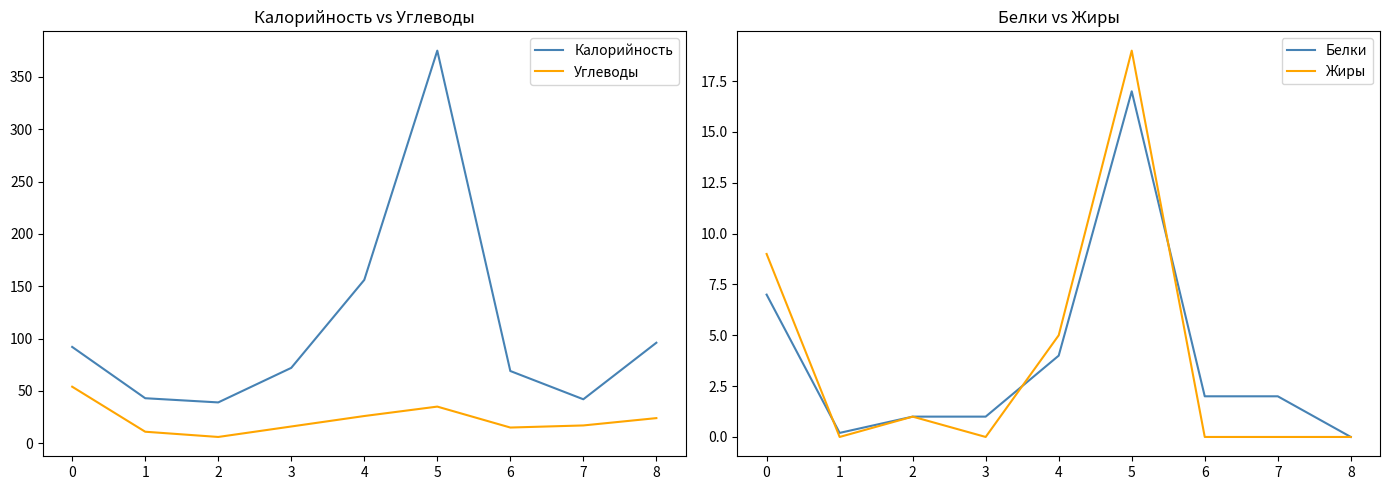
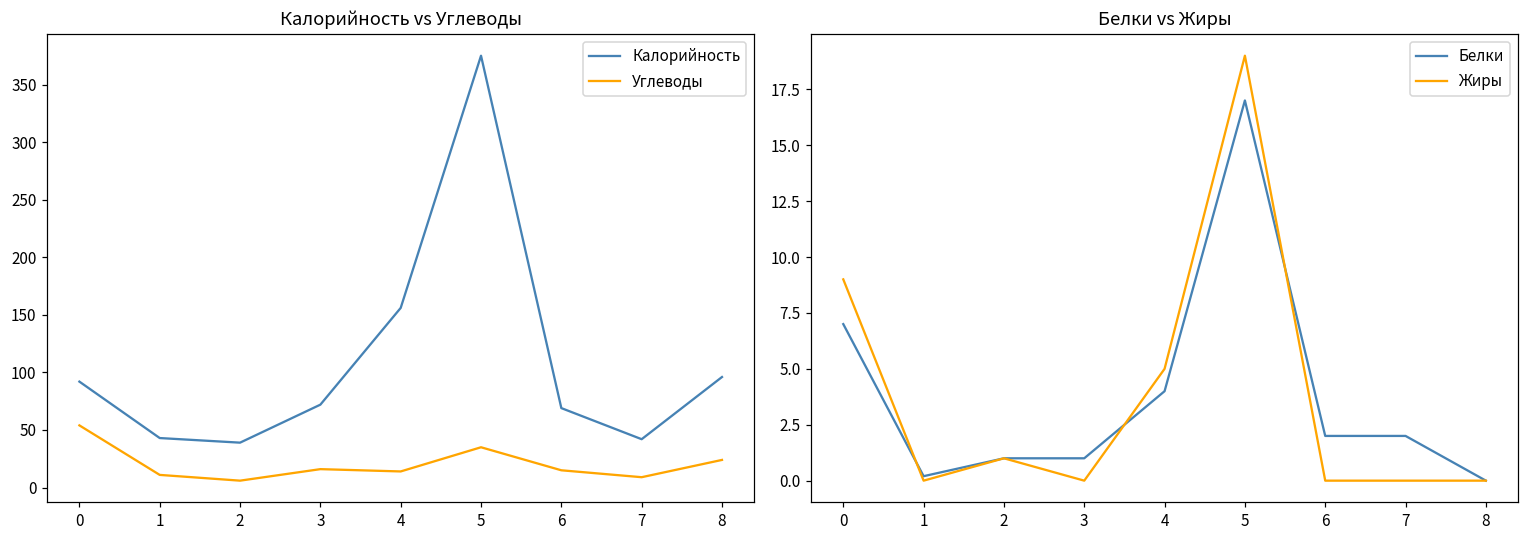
Калорийность vs Углеводы, Углеводы, 4: 26 -> 14
Калорийность vs Углеводы, Углеводы, 7: 17 -> 9
